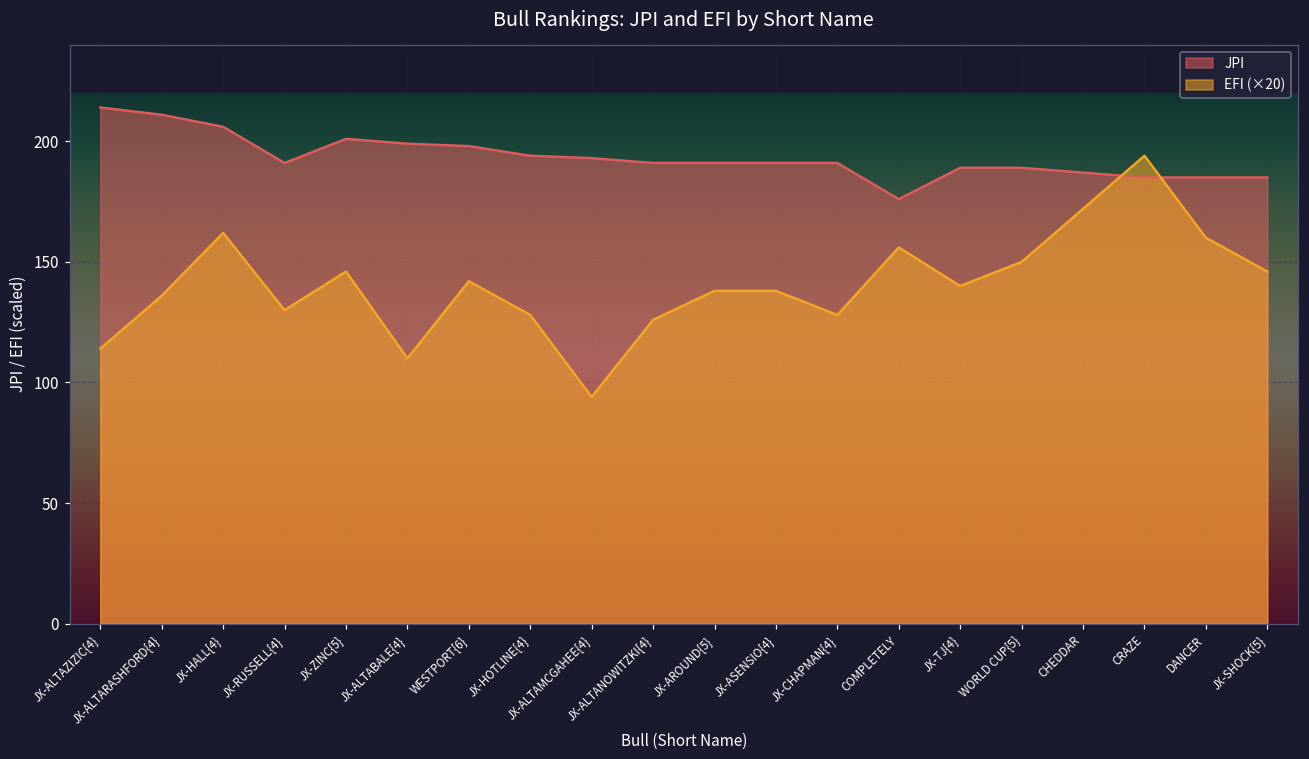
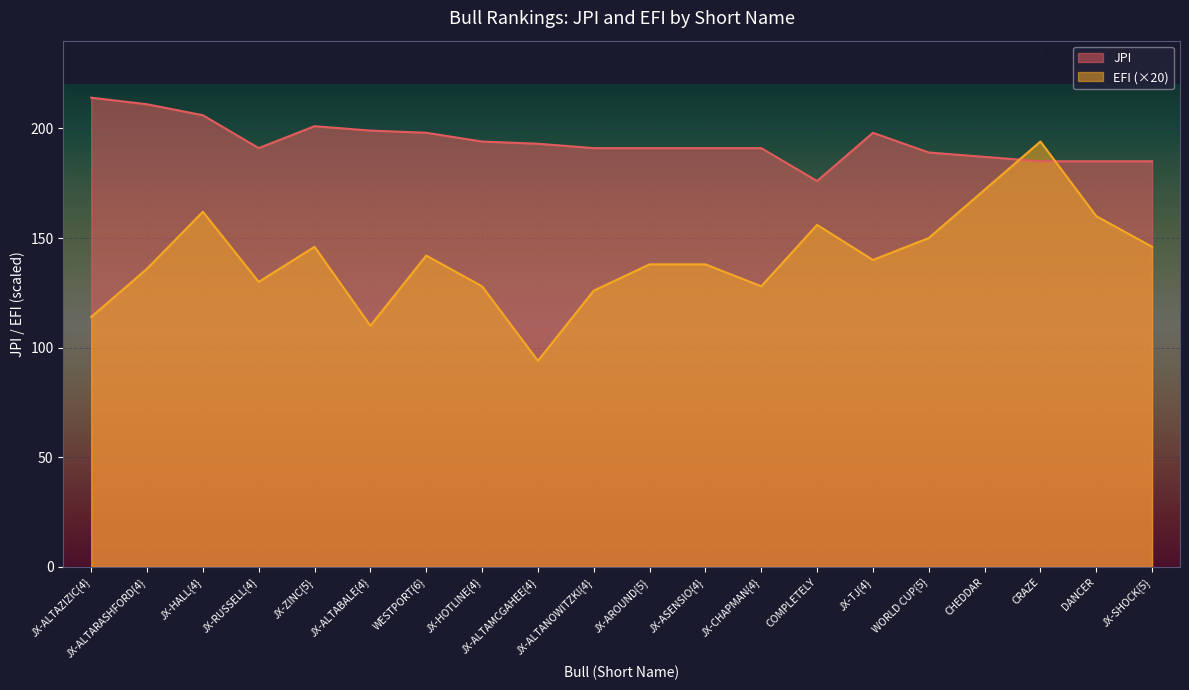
JPI, JX-TJ{4}: 189 -> 198
